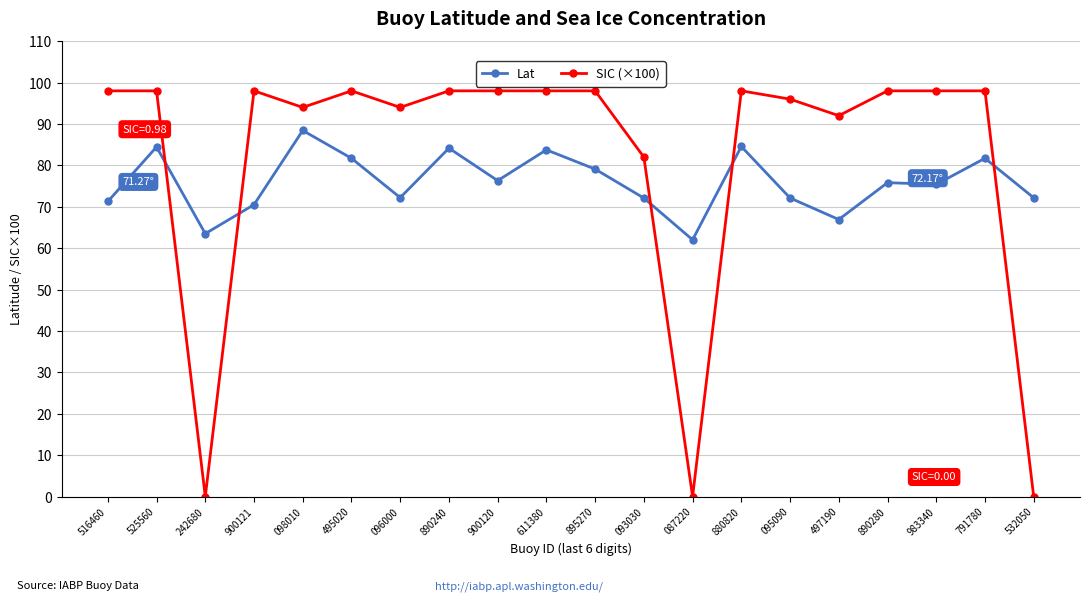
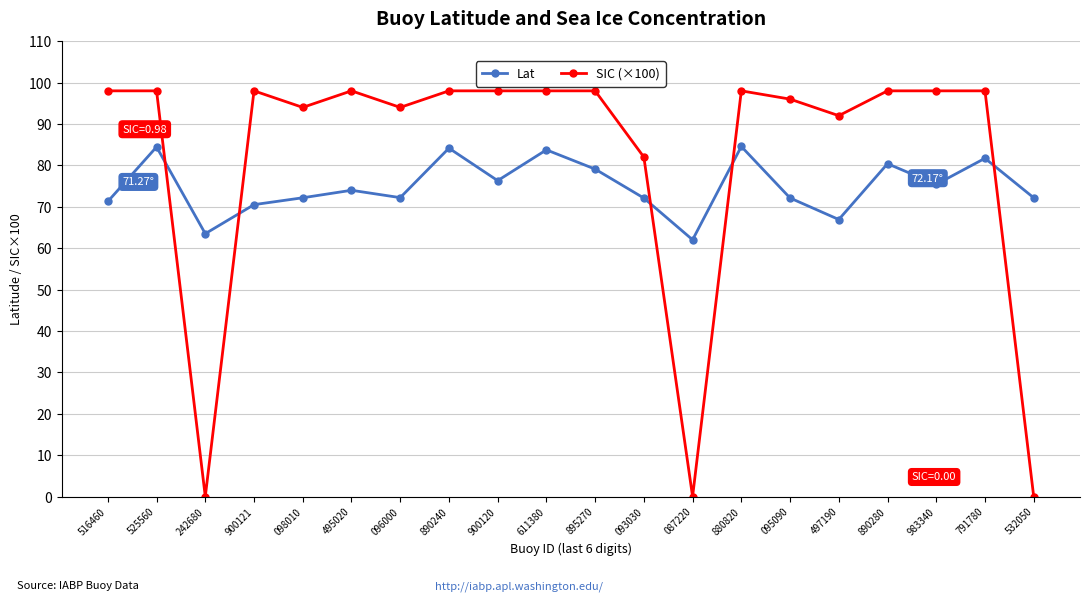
Lat, 098010: 88 -> 72
Lat, 495020: 82 -> 74
Lat, 890280: 76 -> 80
